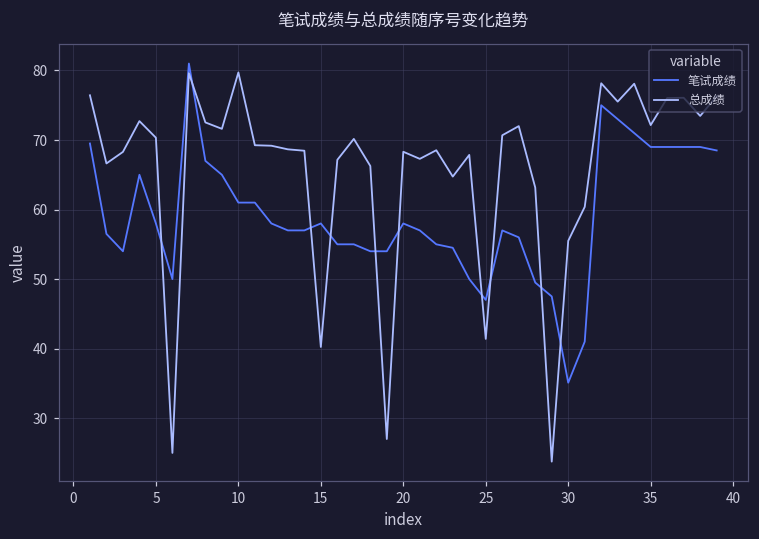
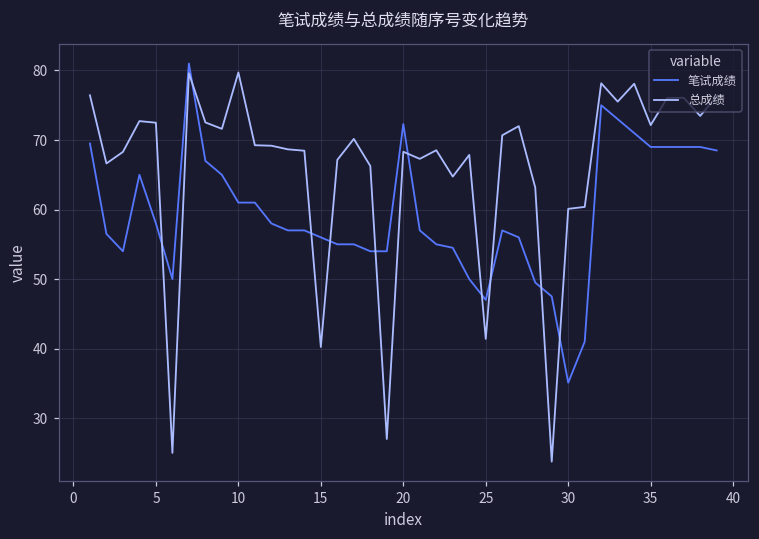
总成绩, 5: 70 -> 72
笔试成绩, 15: 58 -> 56
笔试成绩, 20: 58 -> 72
总成绩, 30: 56 -> 60
